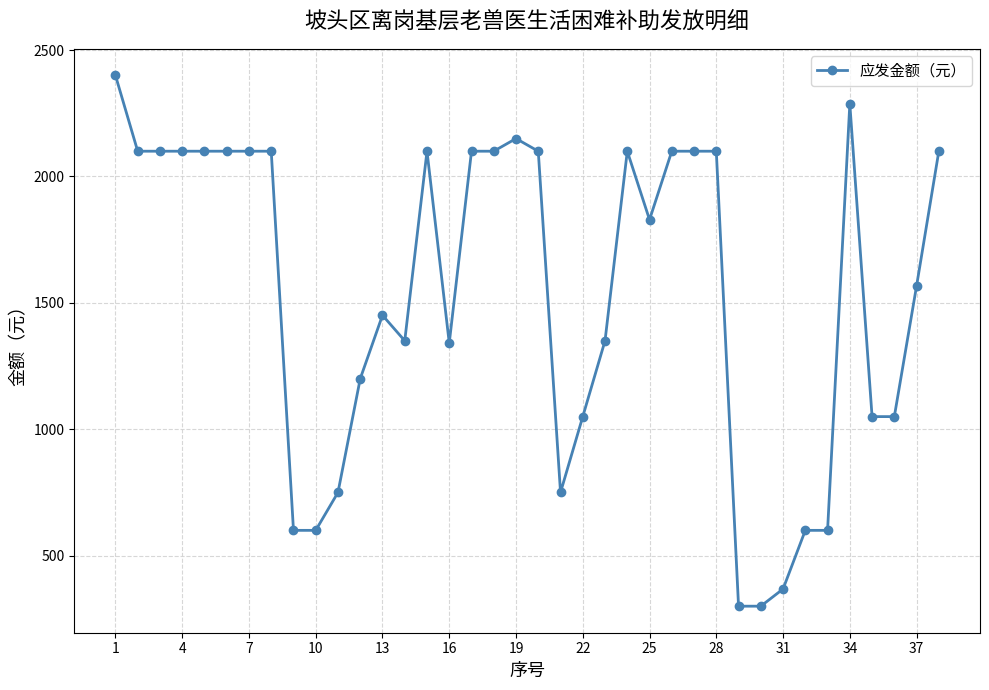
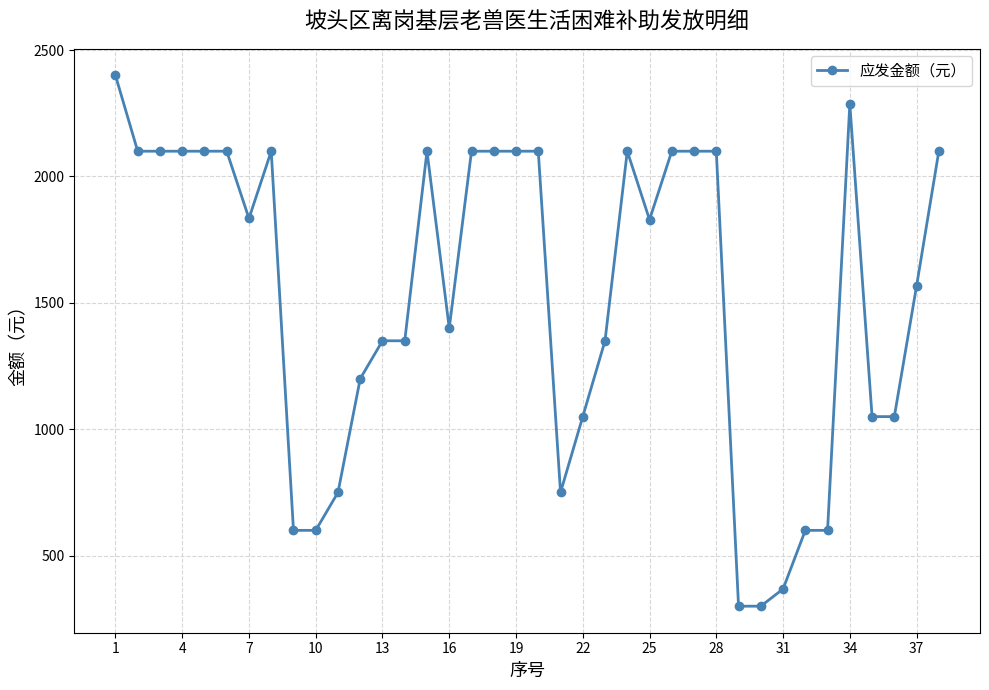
7: 2100 -> 1830
13: 1450 -> 1350
16: 1340 -> 1400
19: 2150 -> 2100
